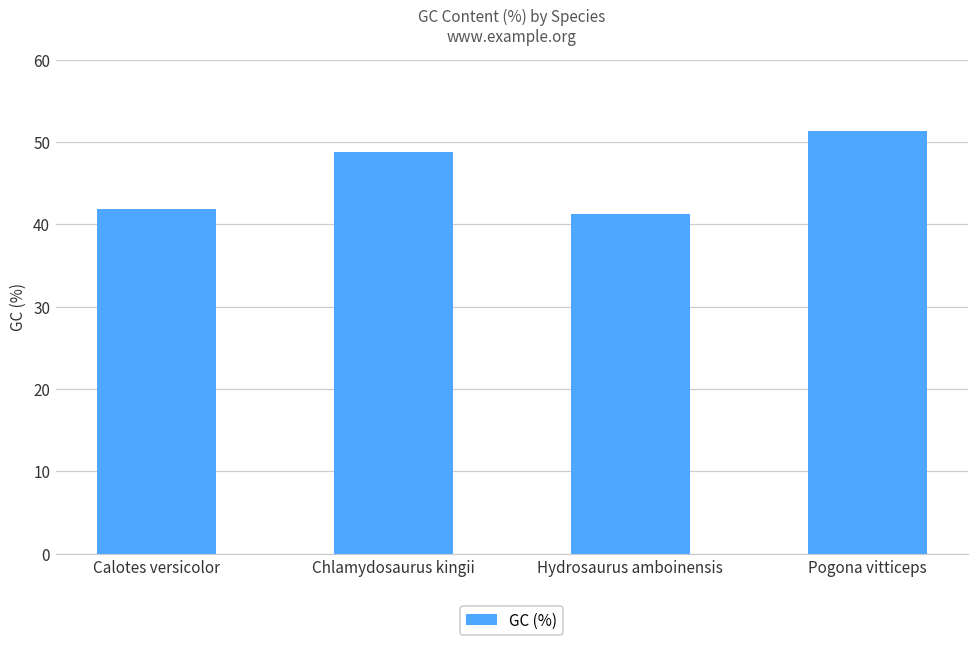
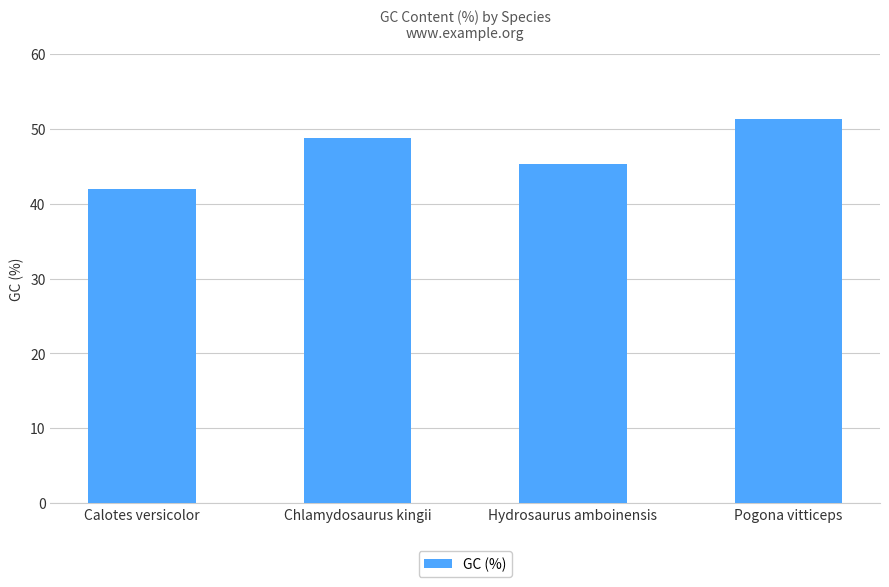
Hydrosaurus amboinensis: 41 -> 45
